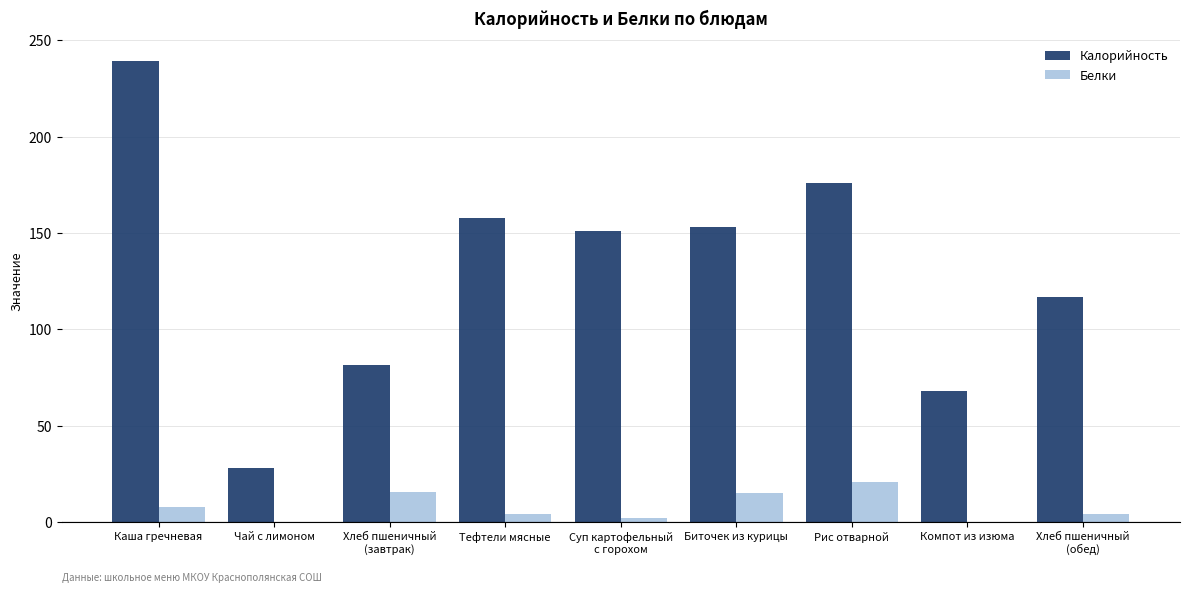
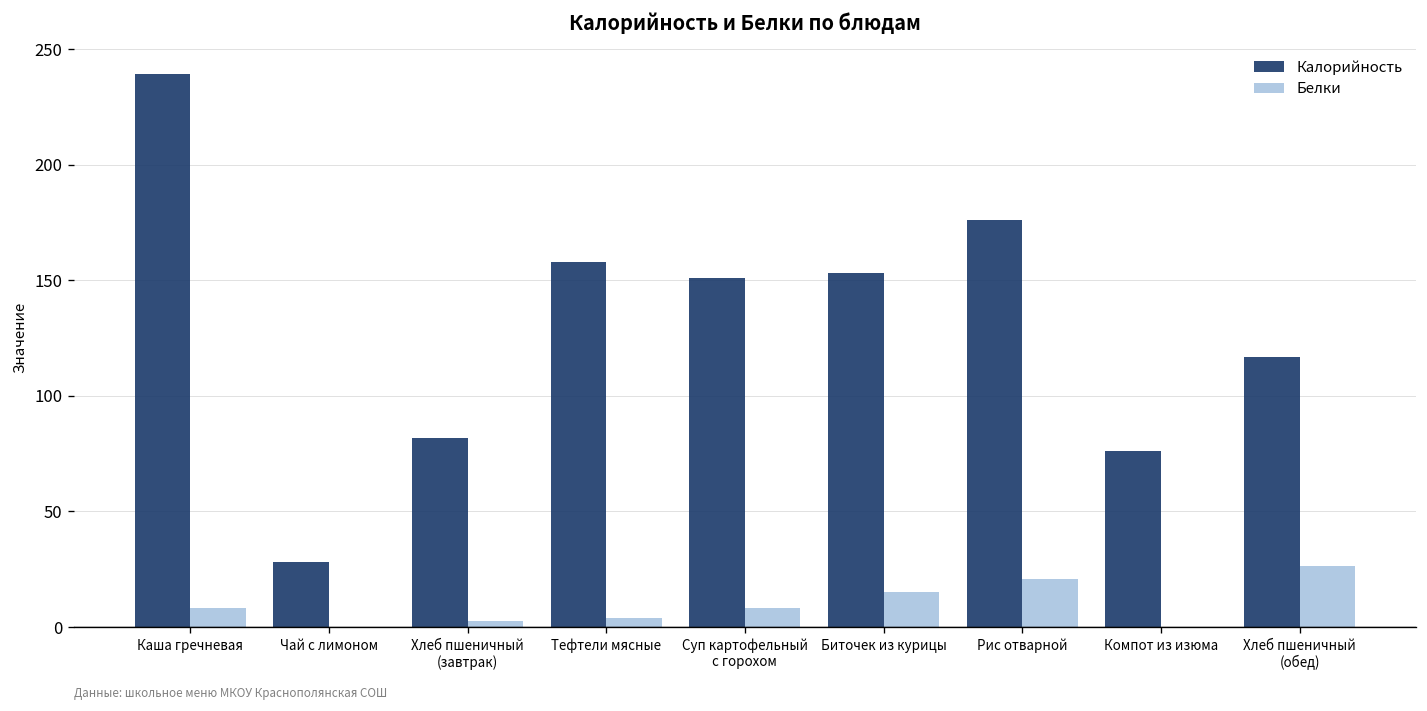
Белки, Хлеб пшеничный (завтрак): 15 -> 2
Белки, Суп картофельный с горохом: 2 -> 8
Калорийность, Компот из изюма: 68 -> 76
Белки, Хлеб пшеничный (обед): 4 -> 26
